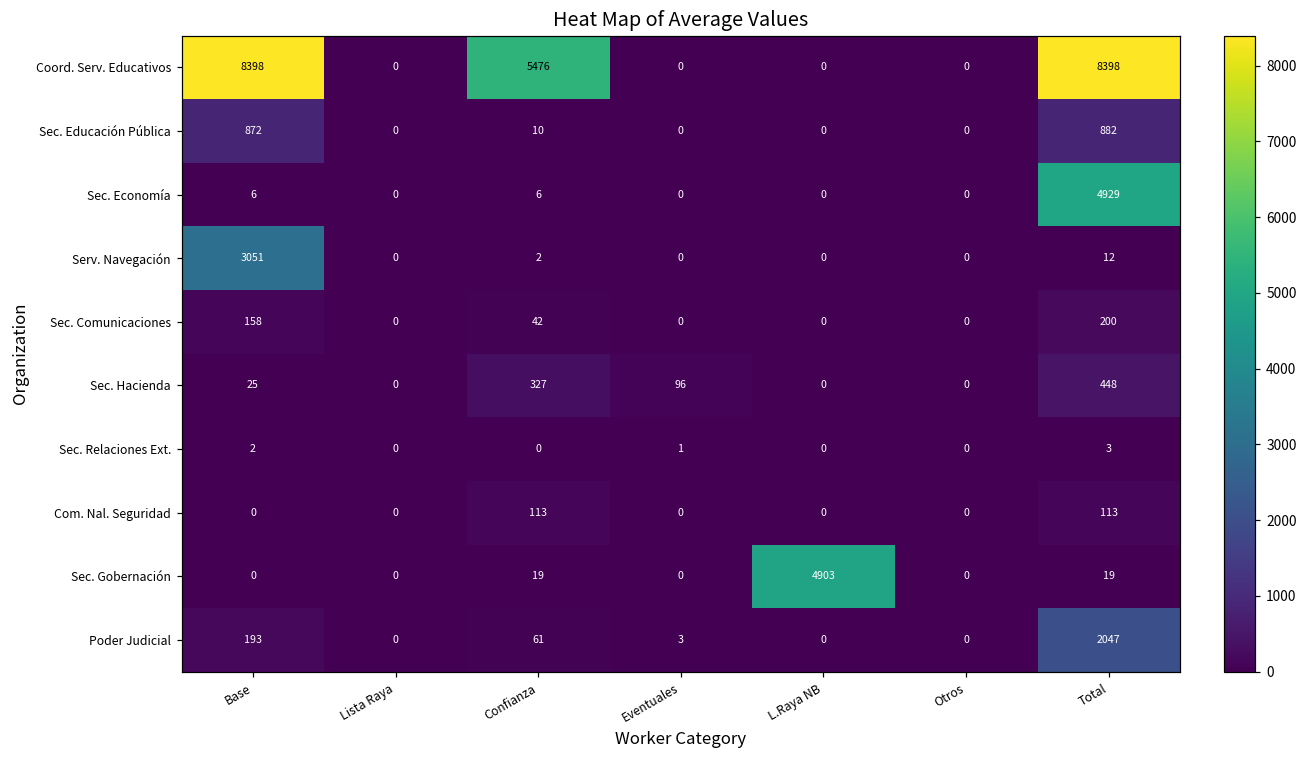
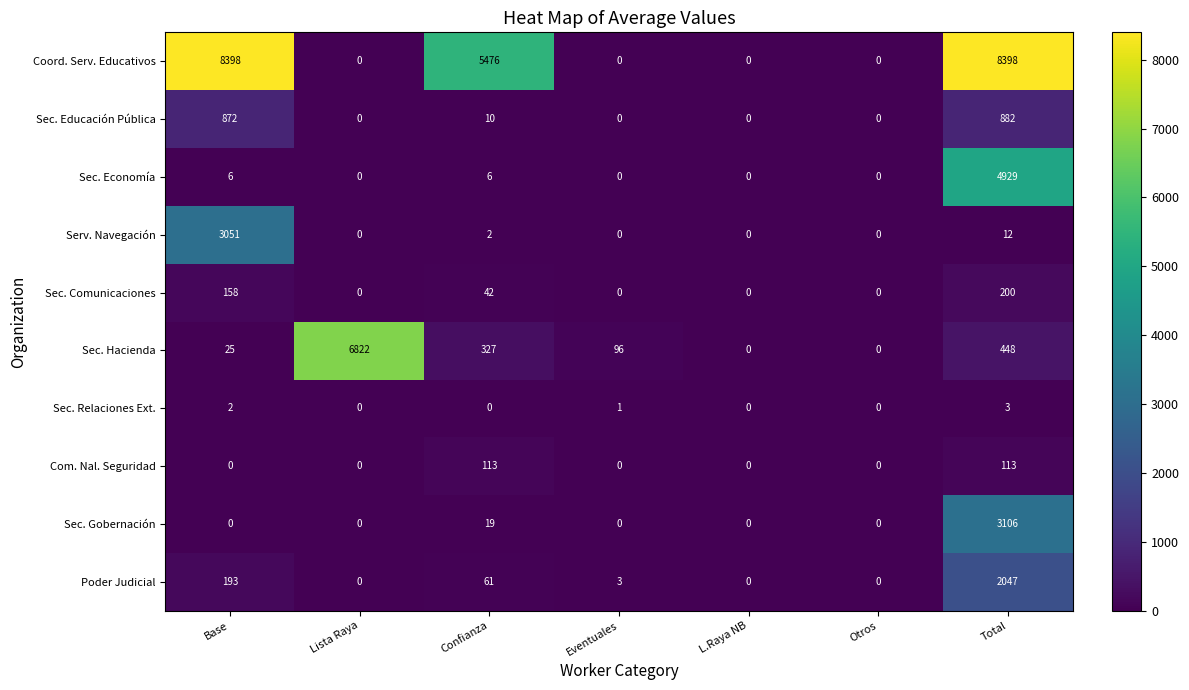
Sec. Hacienda, Lista Raya: 0 -> 6822
Sec. Gobernación, L.Raya NB: 4903 -> 0
Sec. Gobernación, Total: 19 -> 3106
